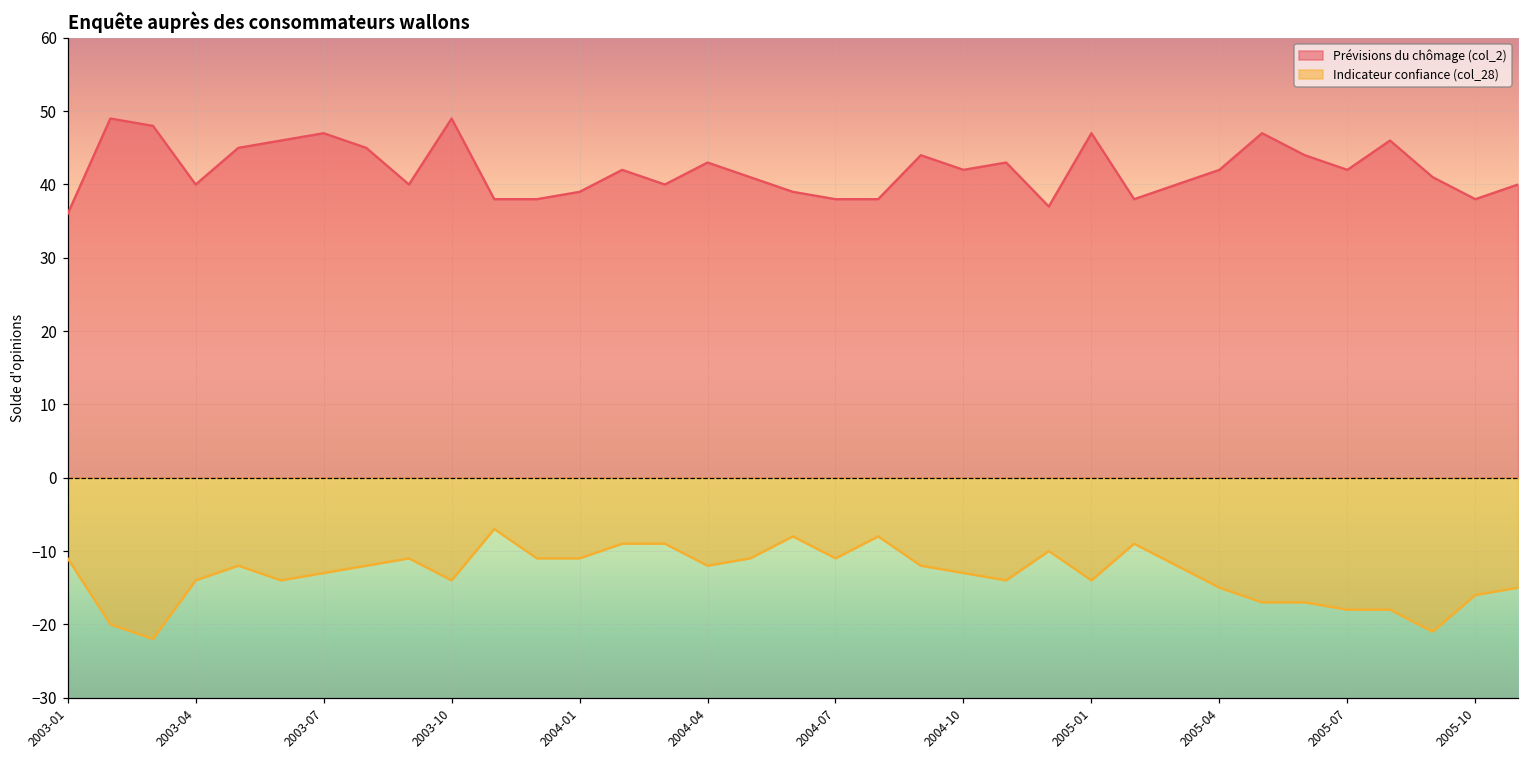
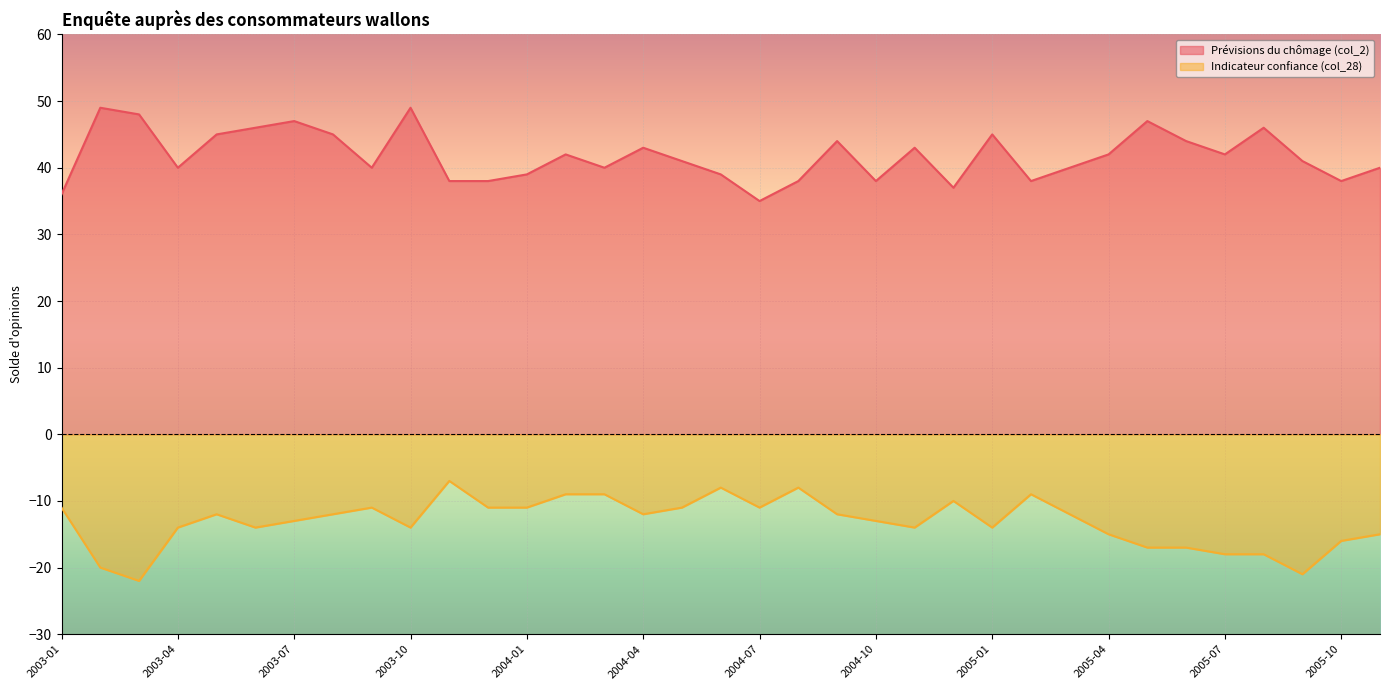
Prévisions du chômage (col_2), 2004-07: 38 -> 35
Prévisions du chômage (col_2), 2004-10: 42 -> 38
Prévisions du chômage (col_2), 2005-01: 47 -> 45
